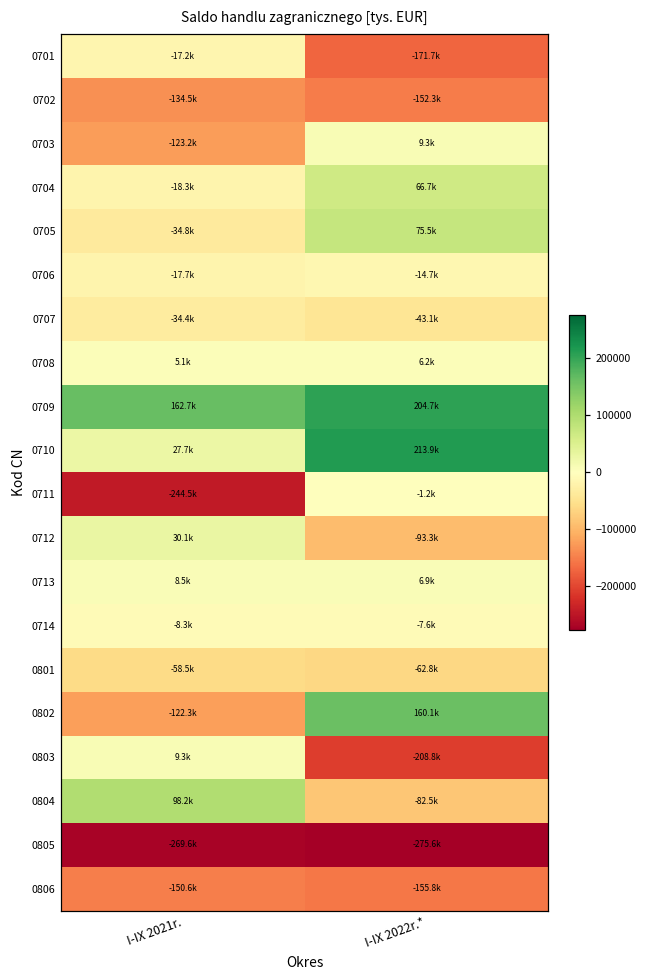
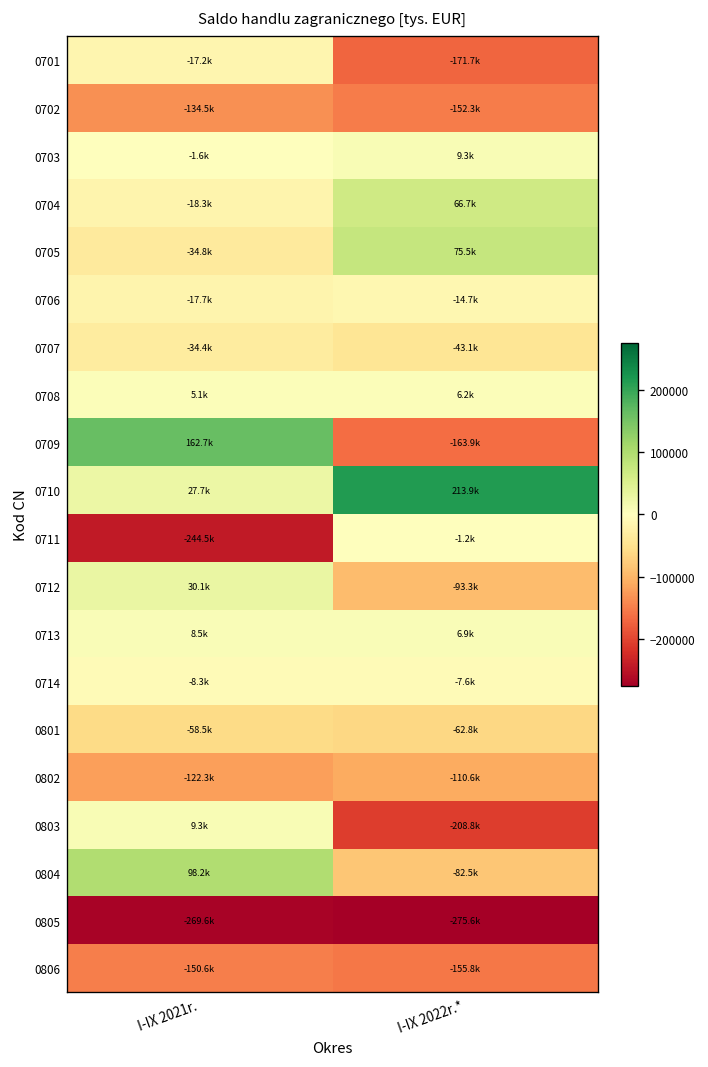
0703, I-IX 2021r.: -123.2k -> -1.6k
0709, I-IX 2022r.*: 204.7k -> -163.9k
0802, I-IX 2022r.*: 160.1k -> -110.6k
